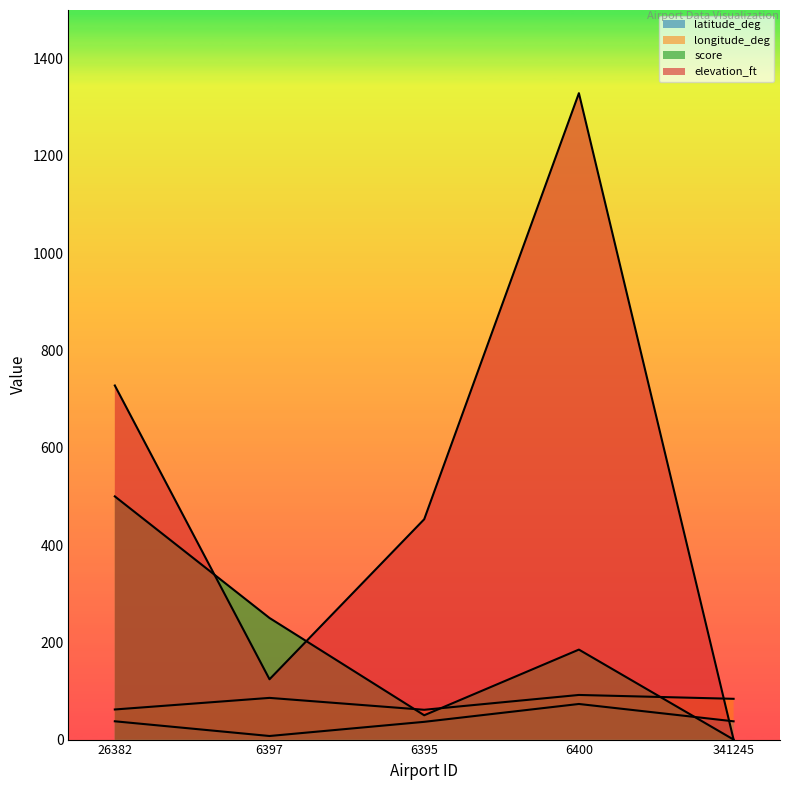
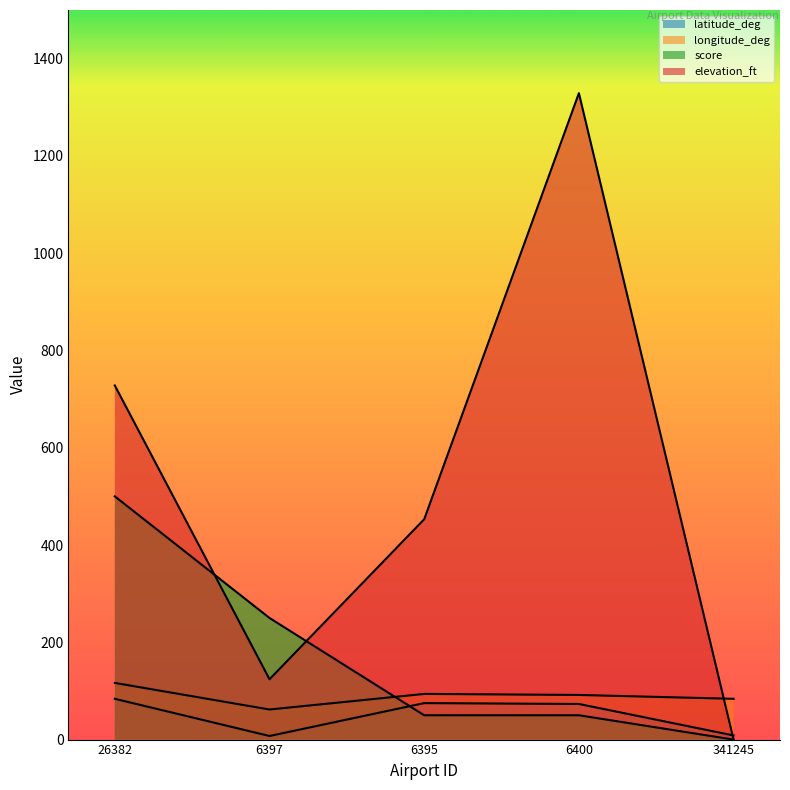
latitude_deg, 26382: 40 -> 80
longitude_deg, 26382: 60 -> 120
longitude_deg, 6397: 90 -> 60
latitude_deg, 6395: 40 -> 70
longitude_deg, 6395: 60 -> 90
score, 6400: 190 -> 50
latitude_deg, 341245: 40 -> 10
